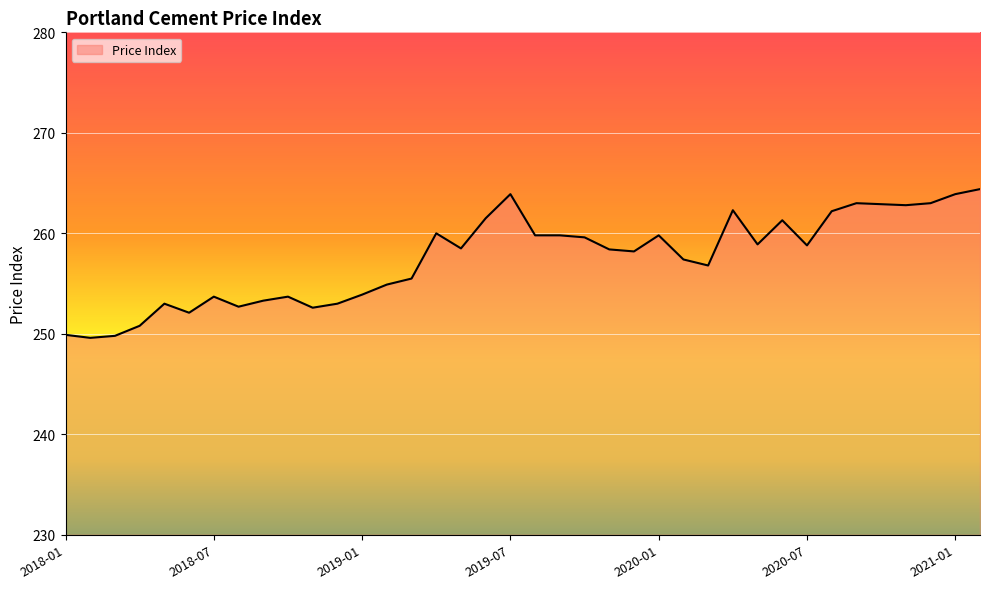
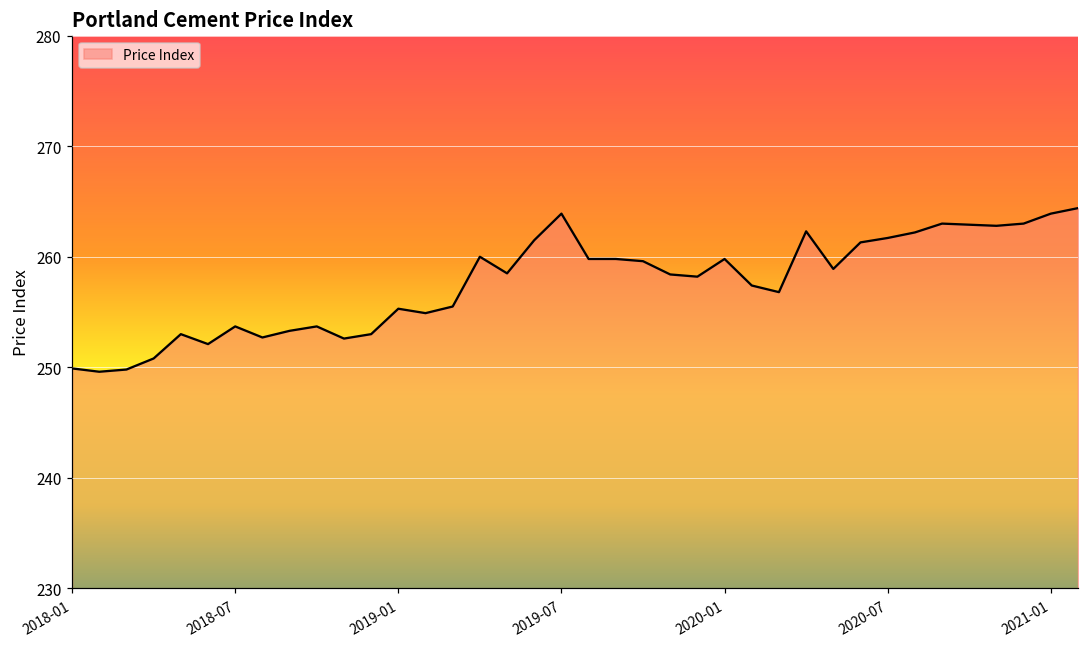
2019-01: 253.9 -> 255.3
2020-07: 258.8 -> 261.7
